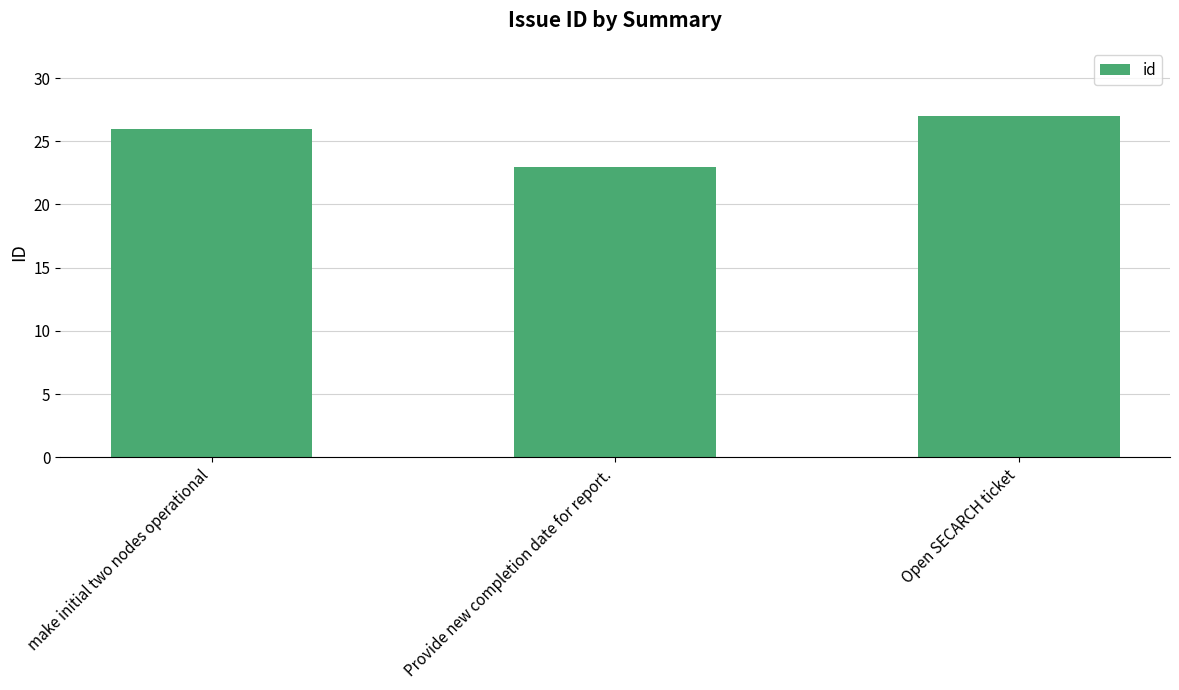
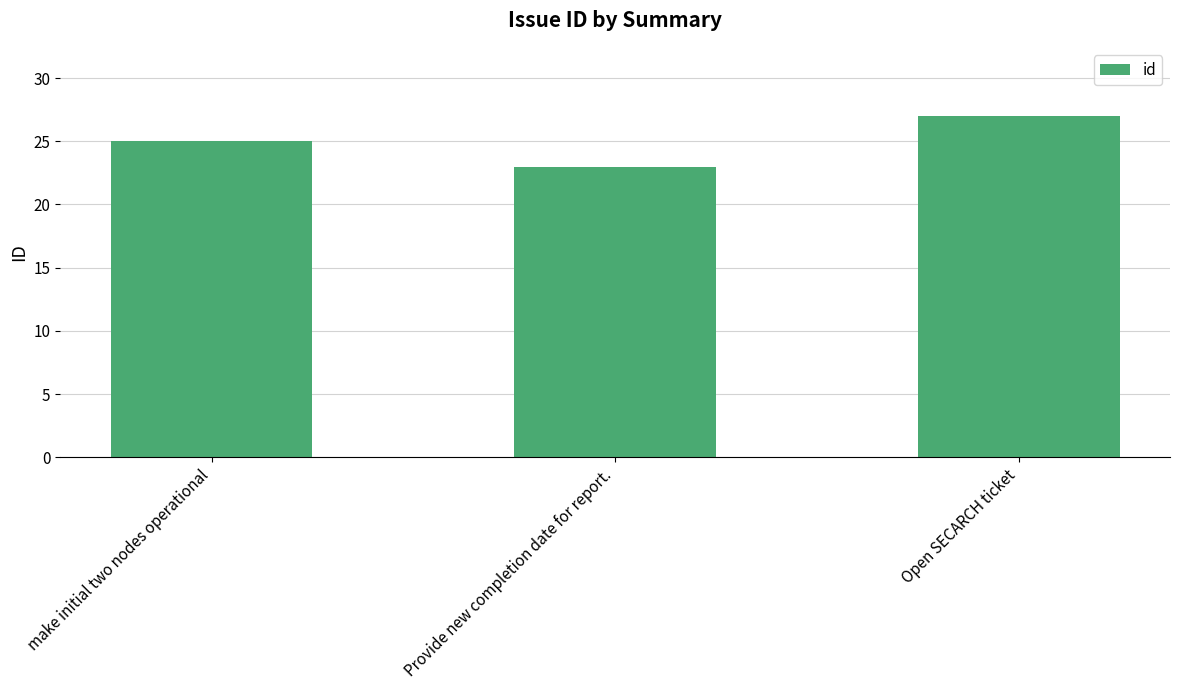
make initial two nodes operational: 26 -> 25
